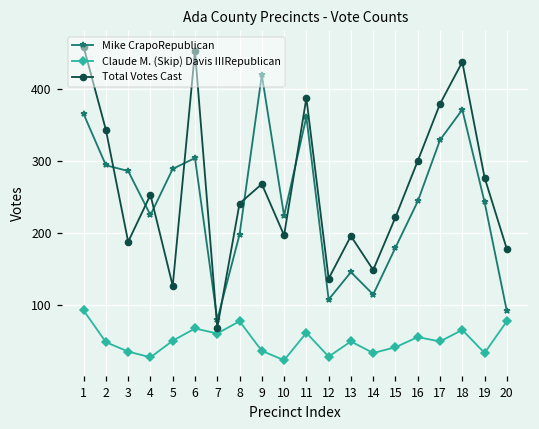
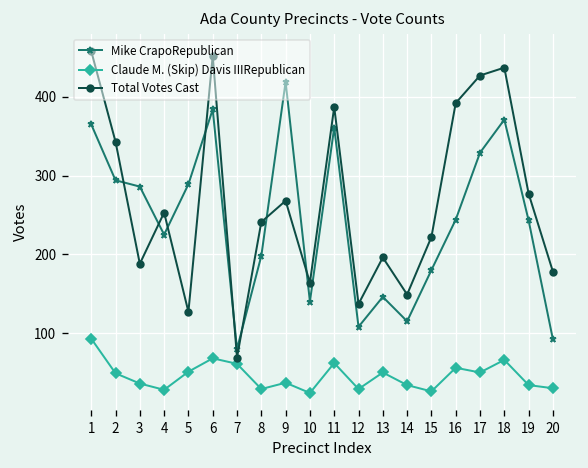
Mike CrapoRepublican, 6: 300 -> 380
Claude M. (Skip) Davis IIIRepublican, 8: 80 -> 30
Mike CrapoRepublican, 10: 220 -> 140
Total Votes Cast, 10: 200 -> 160
Claude M. (Skip) Davis IIIRepublican, 15: 40 -> 30
Total Votes Cast, 16: 300 -> 390
Total Votes Cast, 17: 380 -> 430
Claude M. (Skip) Davis IIIRepublican, 20: 80 -> 30
